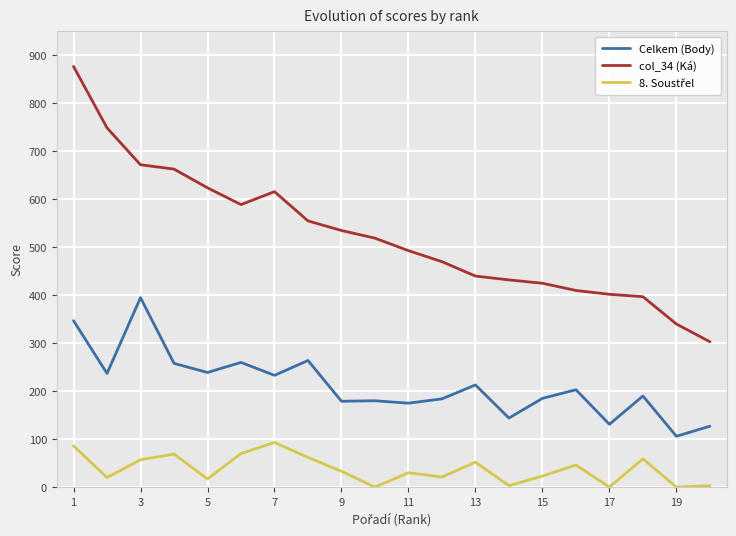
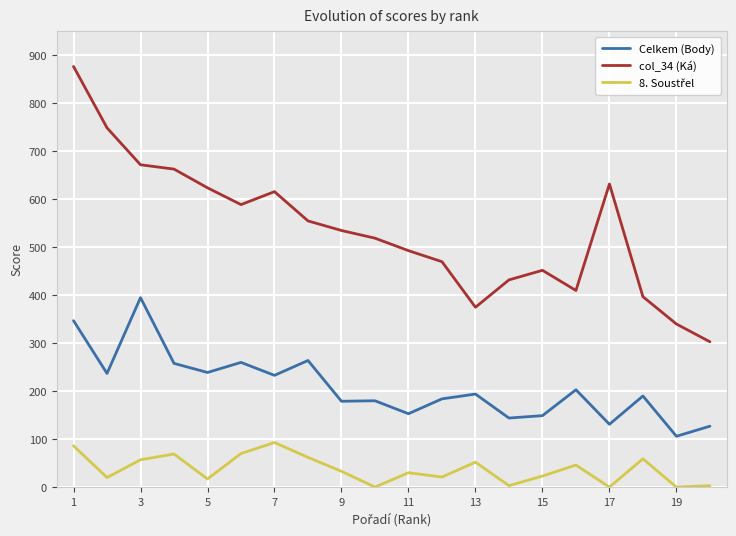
Celkem (Body), 11: 180 -> 150
Celkem (Body), 13: 210 -> 190
col_34 (Ká), 13: 440 -> 380
Celkem (Body), 15: 190 -> 150
col_34 (Ká), 15: 430 -> 450
col_34 (Ká), 17: 400 -> 630
